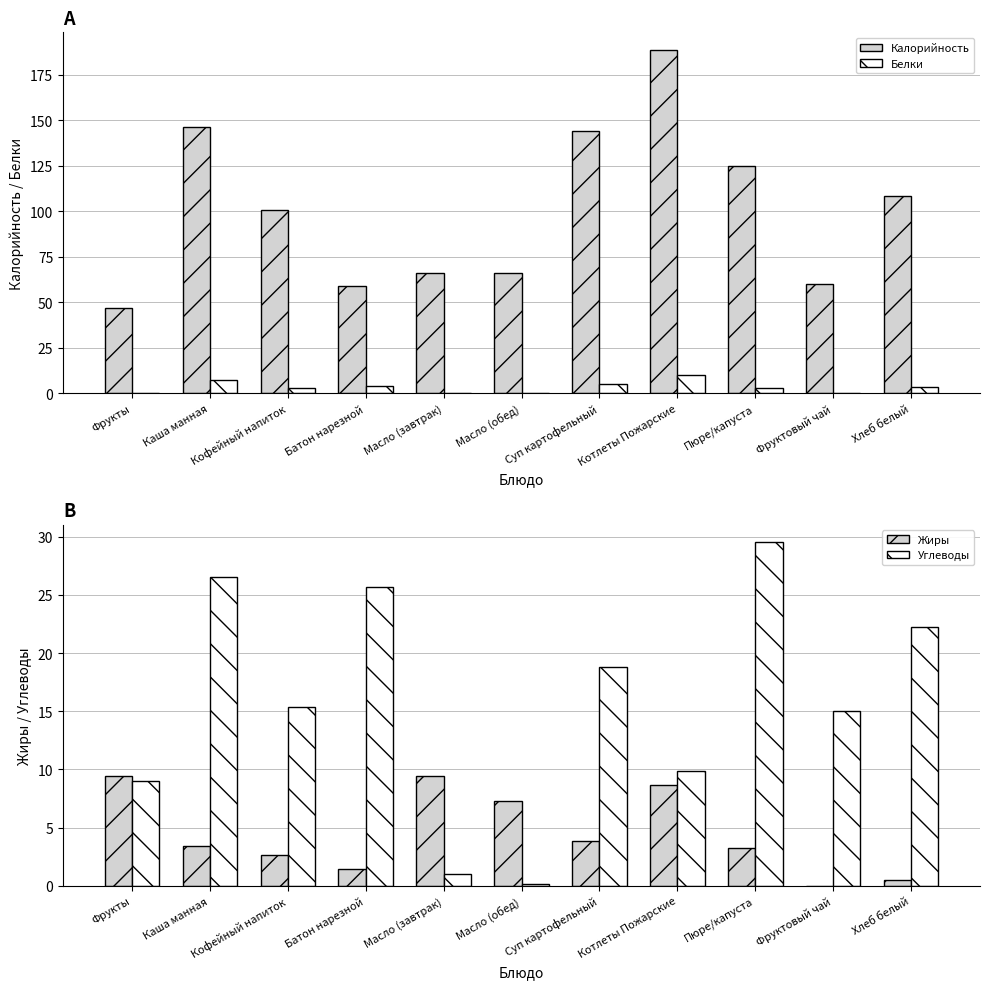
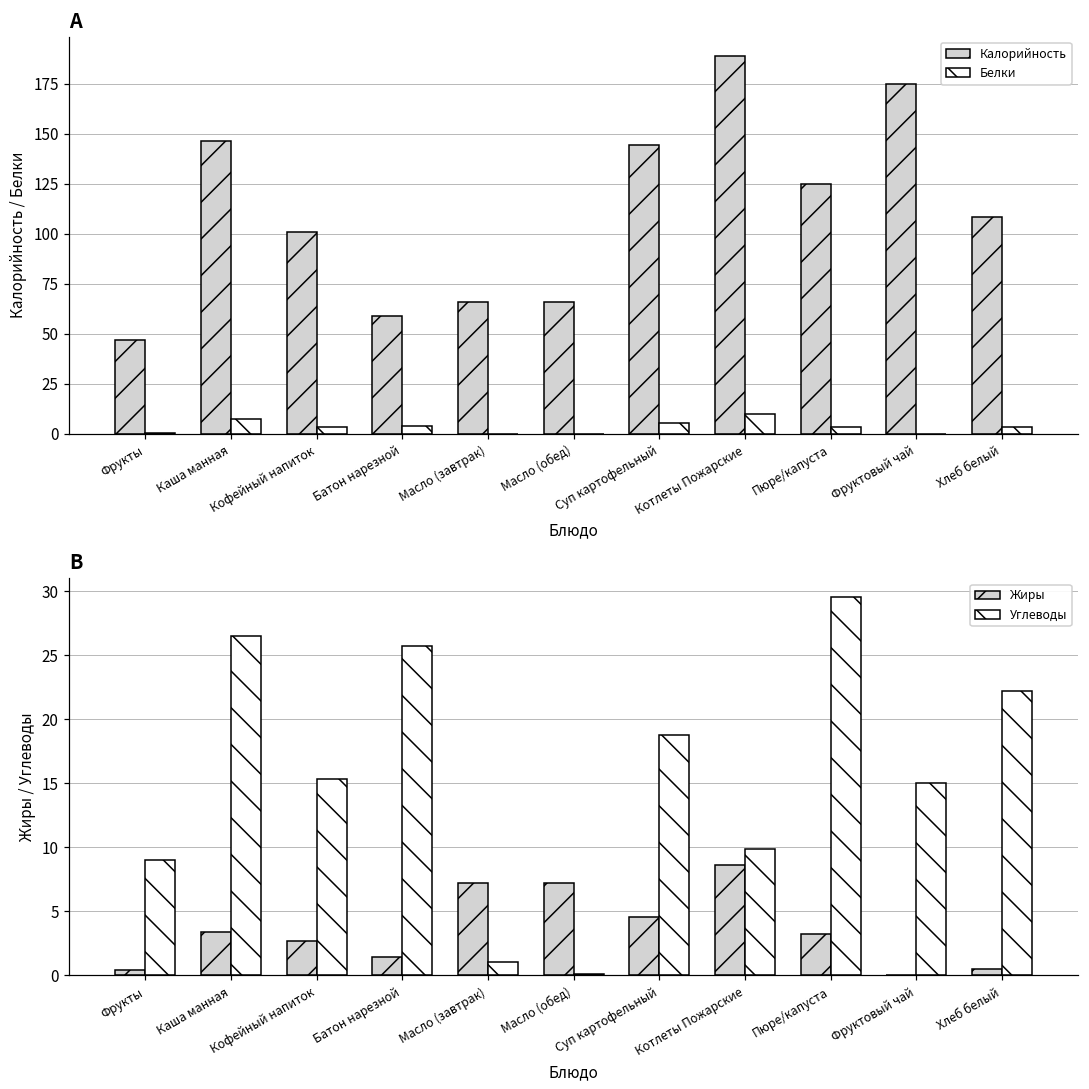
A, Калорийность, Фруктовый чай: 60 -> 175
B, Жиры, Фрукты: 9.4 -> 0.4
B, Жиры, Масло (завтрак): 9.4 -> 7.3
B, Жиры, Суп картофельный: 3.8 -> 4.6
